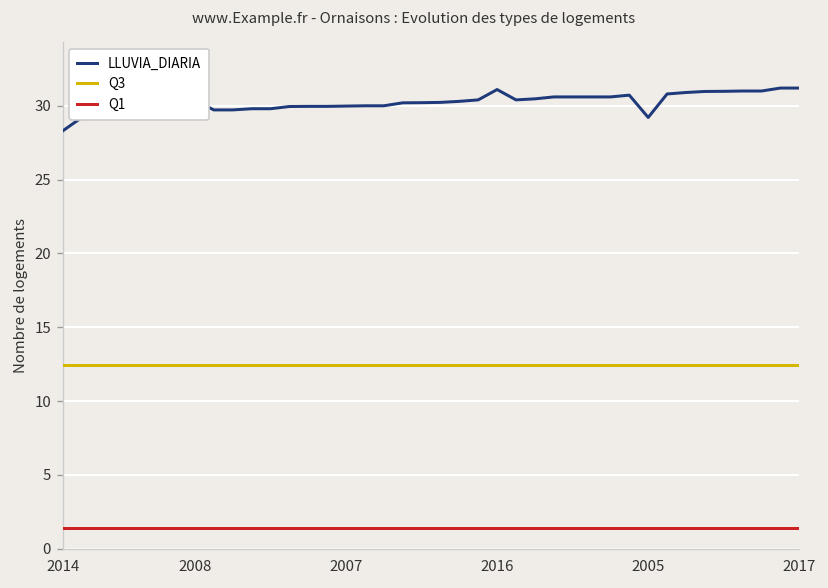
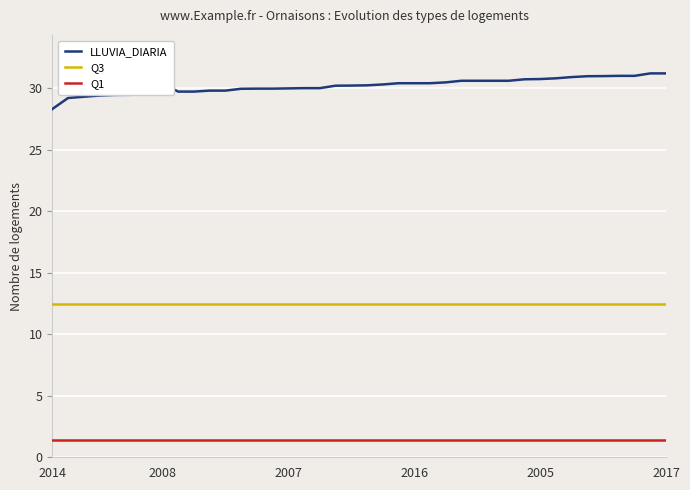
LLUVIA_DIARIA, 2016: 31.1 -> 30.4
LLUVIA_DIARIA, 2005: 29.2 -> 30.7
